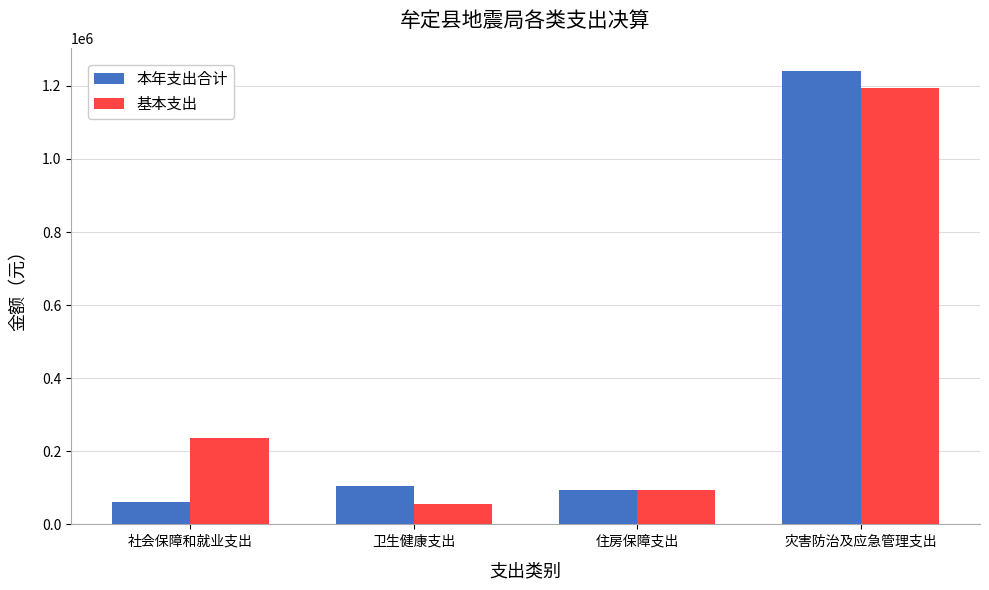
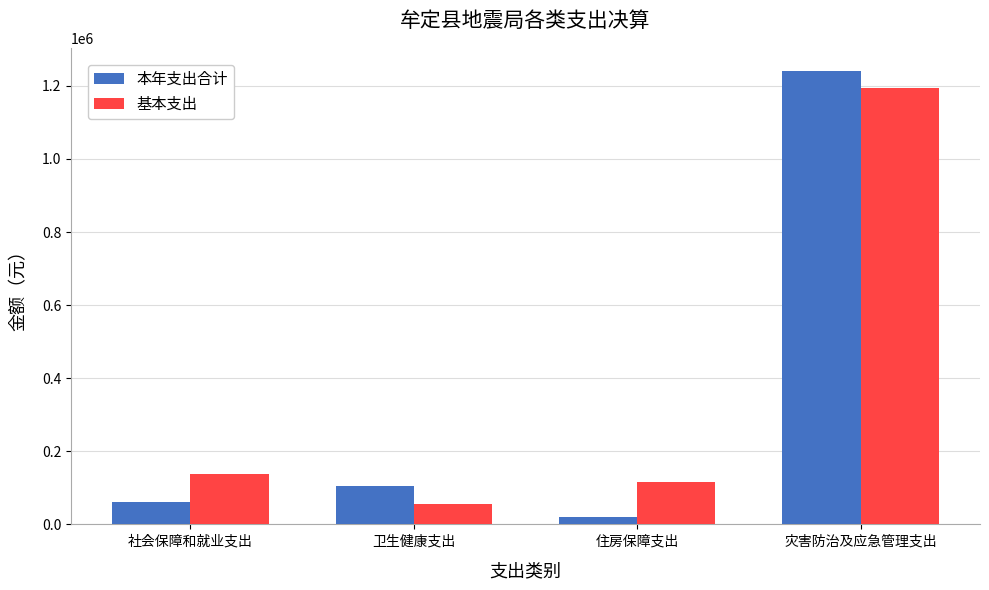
基本支出, 社会保障和就业支出: 240000 -> 140000
本年支出合计, 住房保障支出: 90000 -> 20000
基本支出, 住房保障支出: 90000 -> 120000
